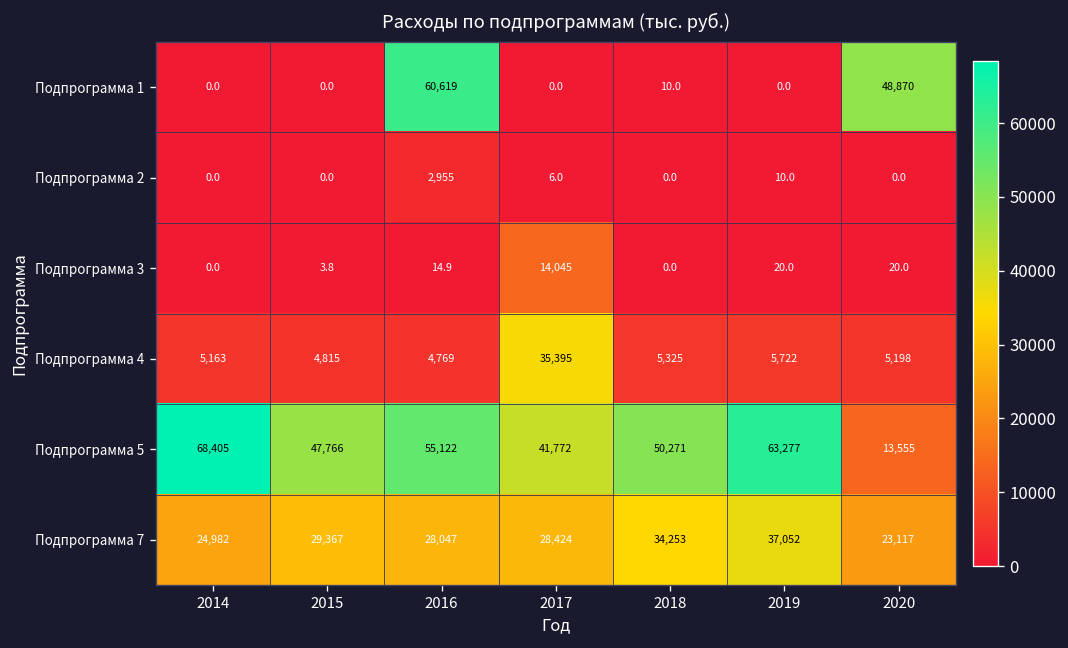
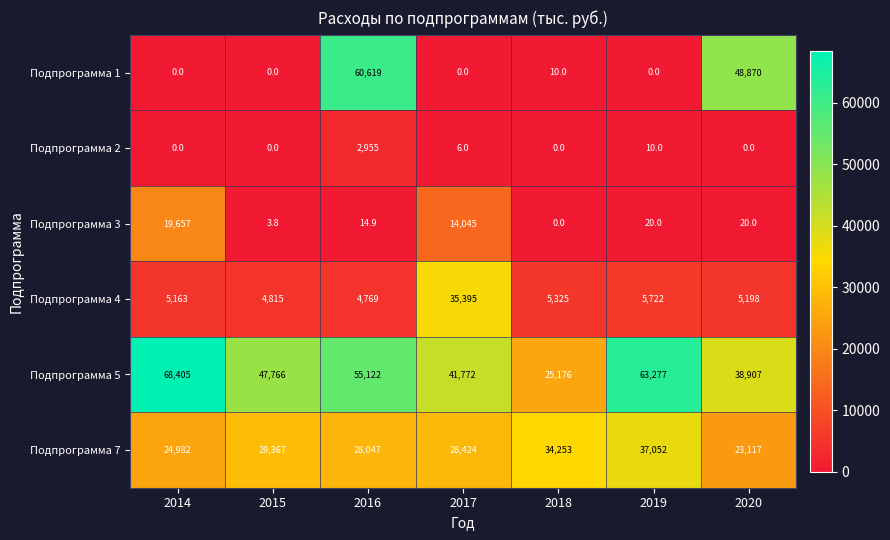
Подпрограмма 3, 2014: 0.0 -> 19,657
Подпрограмма 5, 2018: 50,271 -> 25,176
Подпрограмма 5, 2020: 13,555 -> 38,907
